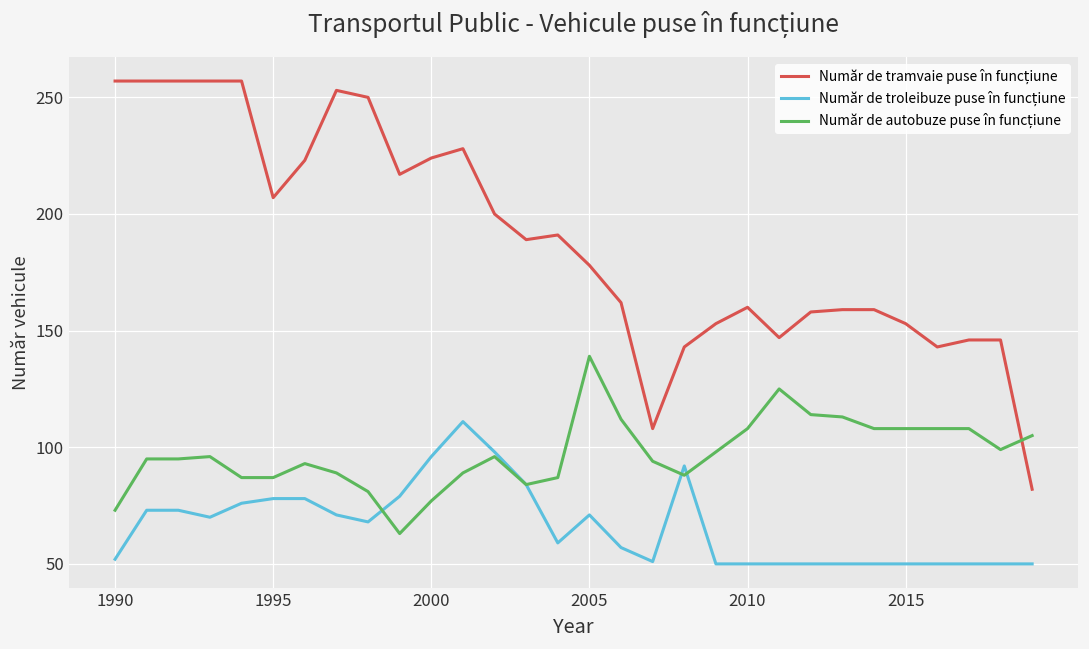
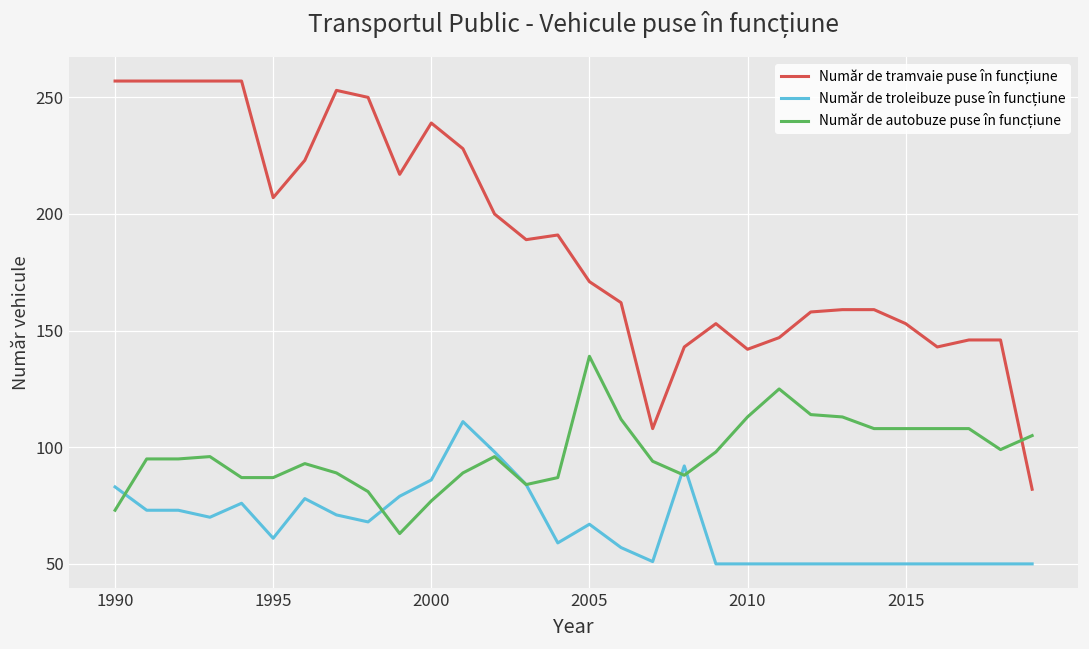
Număr de troleibuze puse în funcțiune, 1990: 52 -> 83
Număr de troleibuze puse în funcțiune, 1995: 78 -> 61
Număr de tramvaie puse în funcțiune, 2000: 224 -> 239
Număr de troleibuze puse în funcțiune, 2000: 96 -> 86
Număr de tramvaie puse în funcțiune, 2005: 178 -> 171
Număr de troleibuze puse în funcțiune, 2005: 71 -> 67
Număr de tramvaie puse în funcțiune, 2010: 160 -> 142
Număr de autobuze puse în funcțiune, 2010: 108 -> 113
